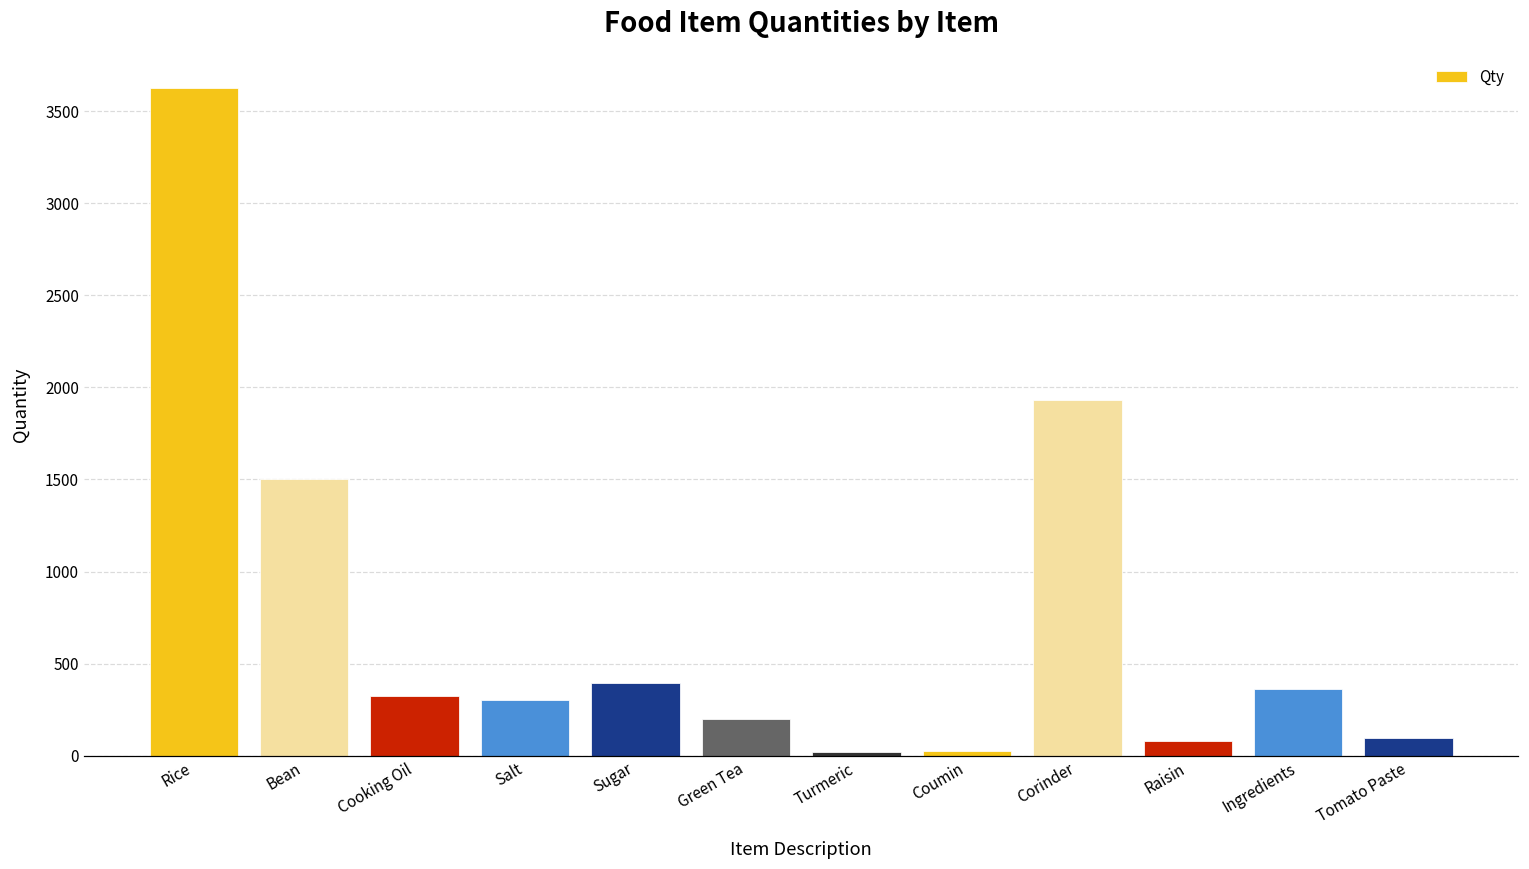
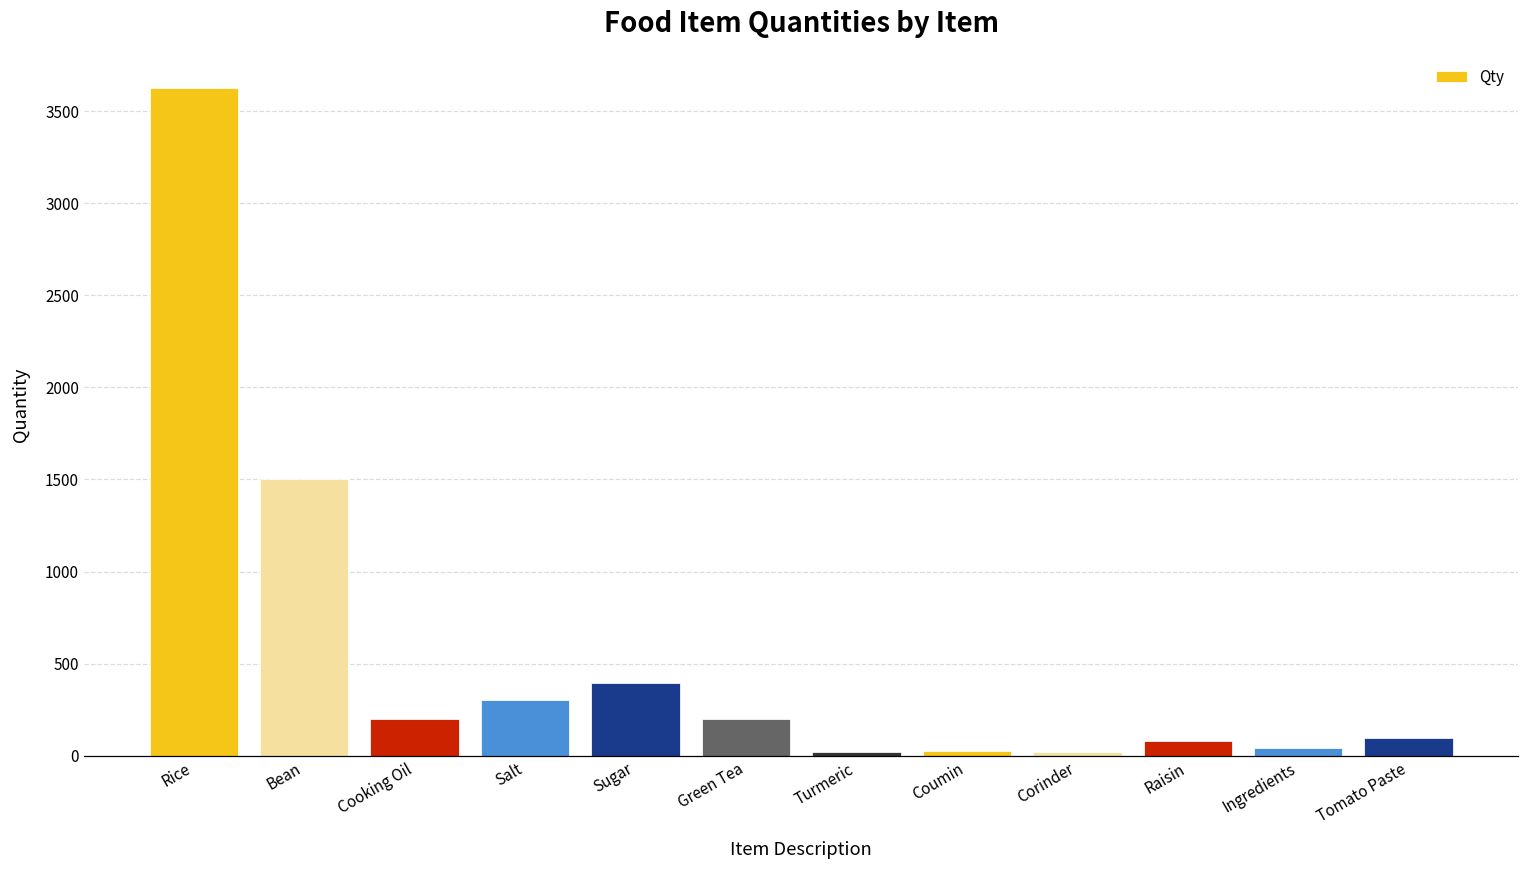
Cooking Oil: 330 -> 200
Corinder: 1930 -> 20
Ingredients: 360 -> 40
